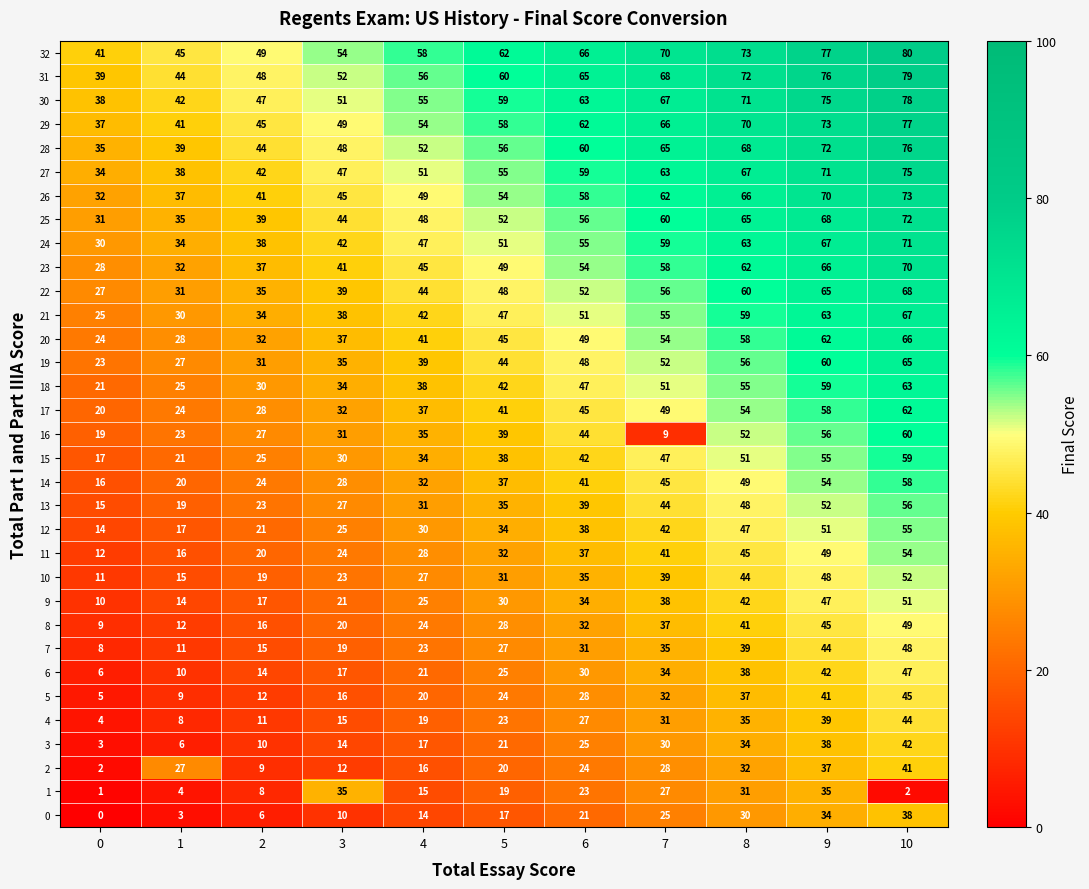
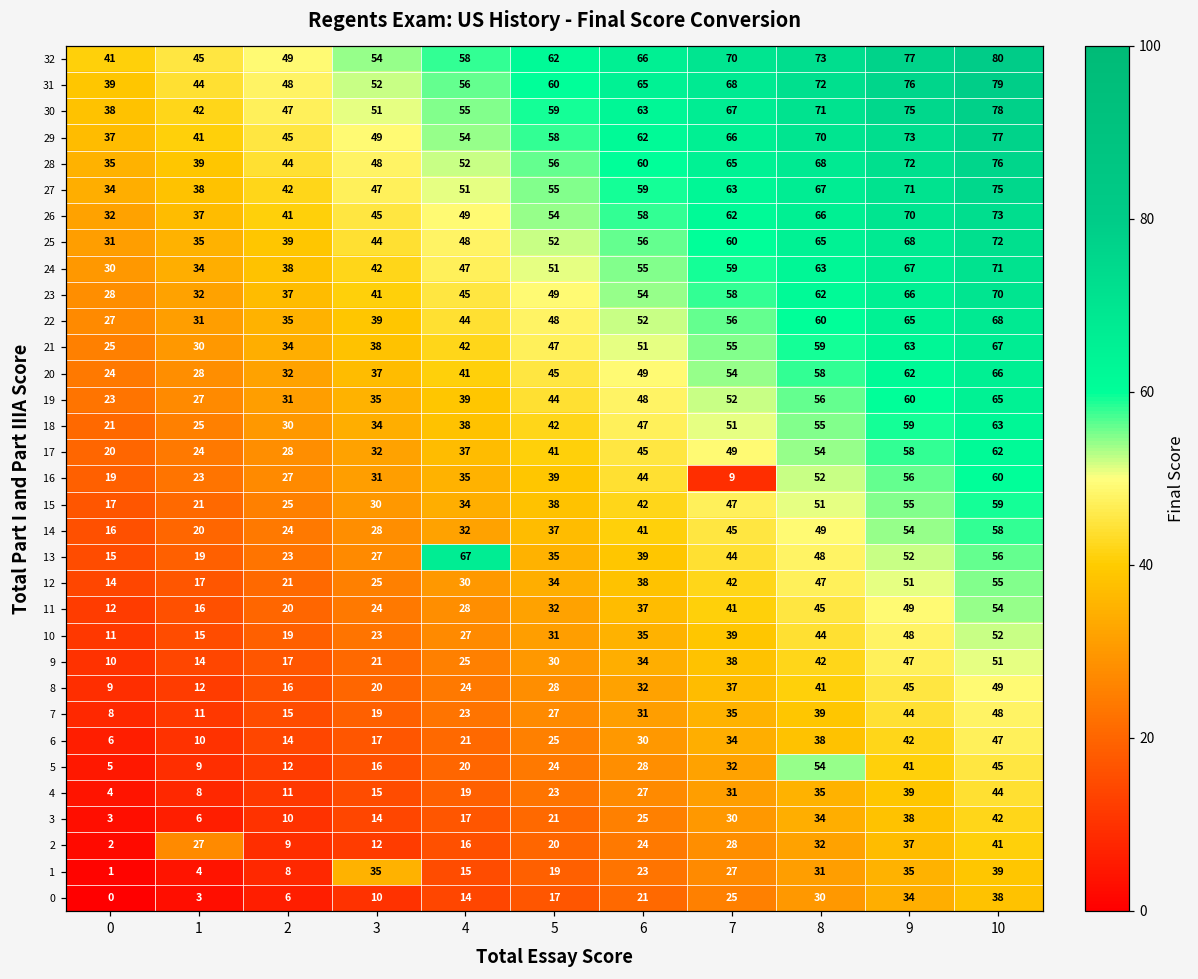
13, 4: 31 -> 67
5, 8: 37 -> 54
1, 10: 2 -> 39
